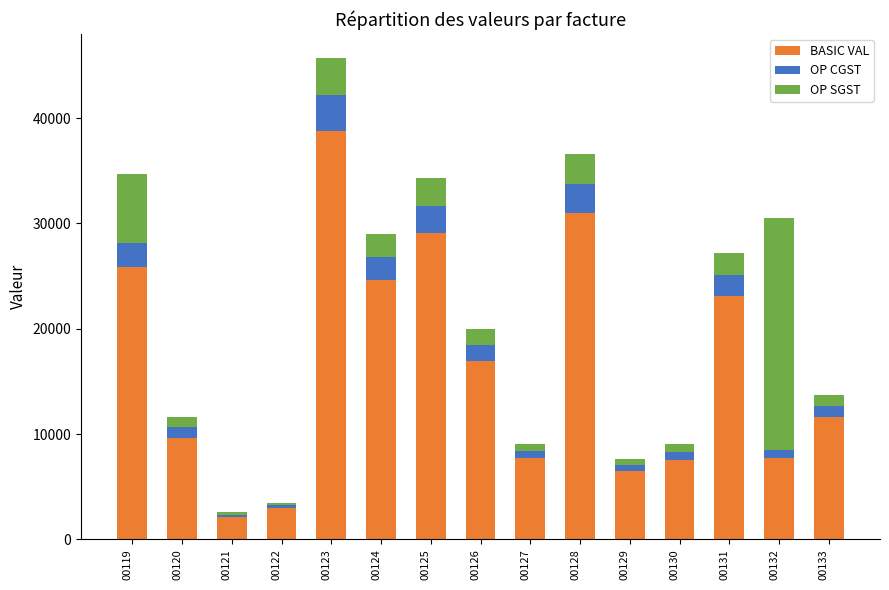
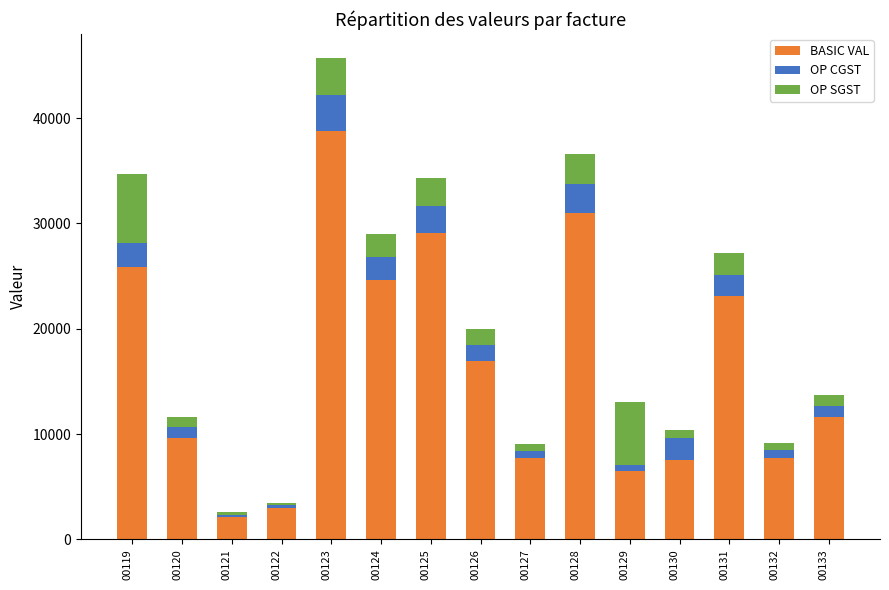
OP SGST, 00129: 600 -> 6000
OP CGST, 00130: 800 -> 2100
OP SGST, 00132: 22100 -> 700
